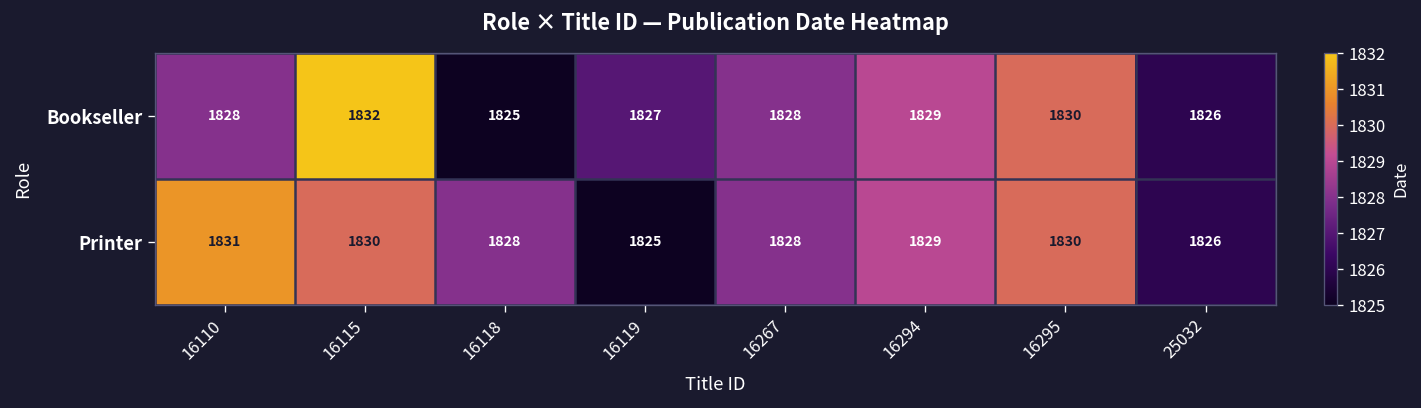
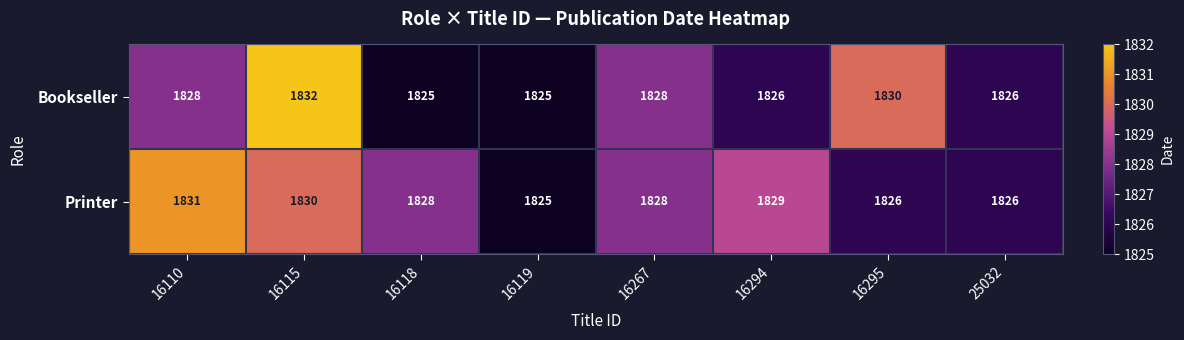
Bookseller, 16119: 1827 -> 1825
Bookseller, 16294: 1829 -> 1826
Printer, 16295: 1830 -> 1826
